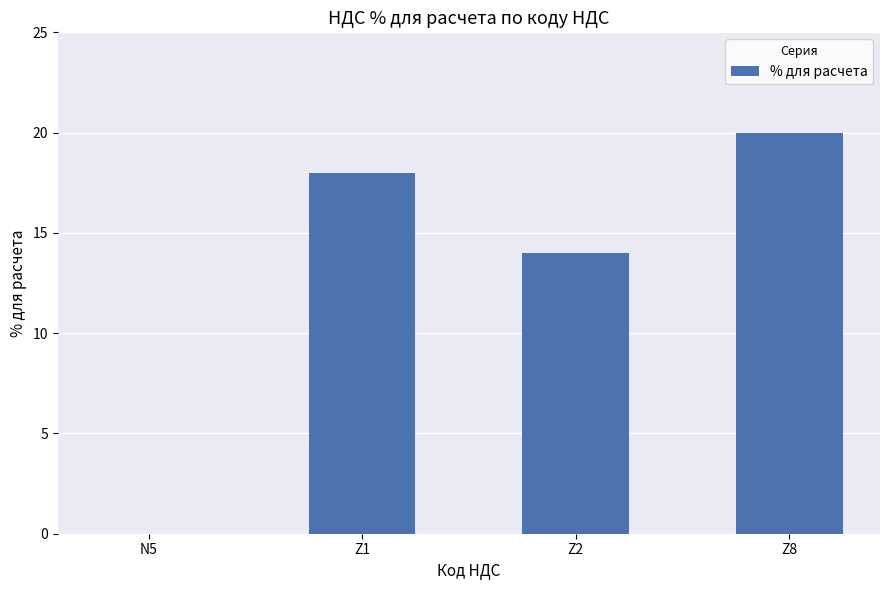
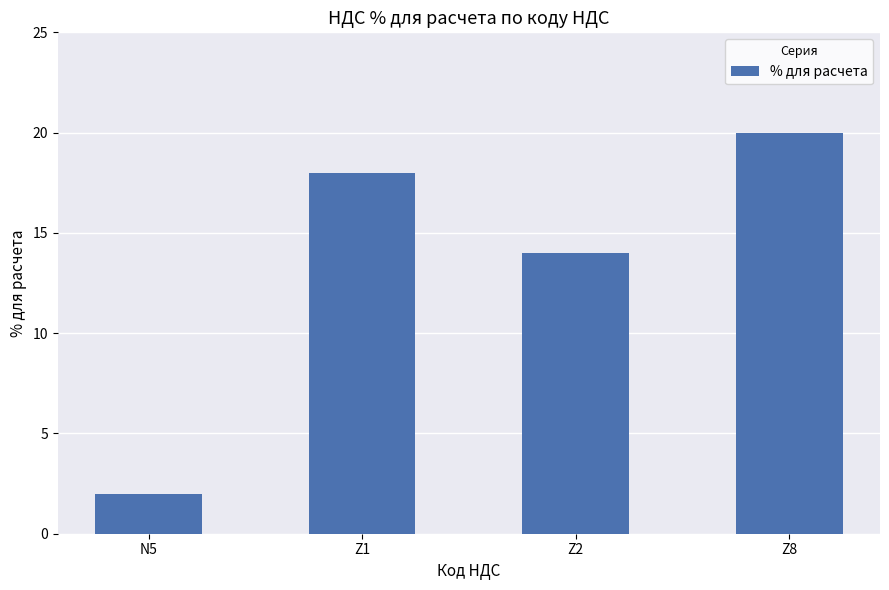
N5: 0 -> 2
